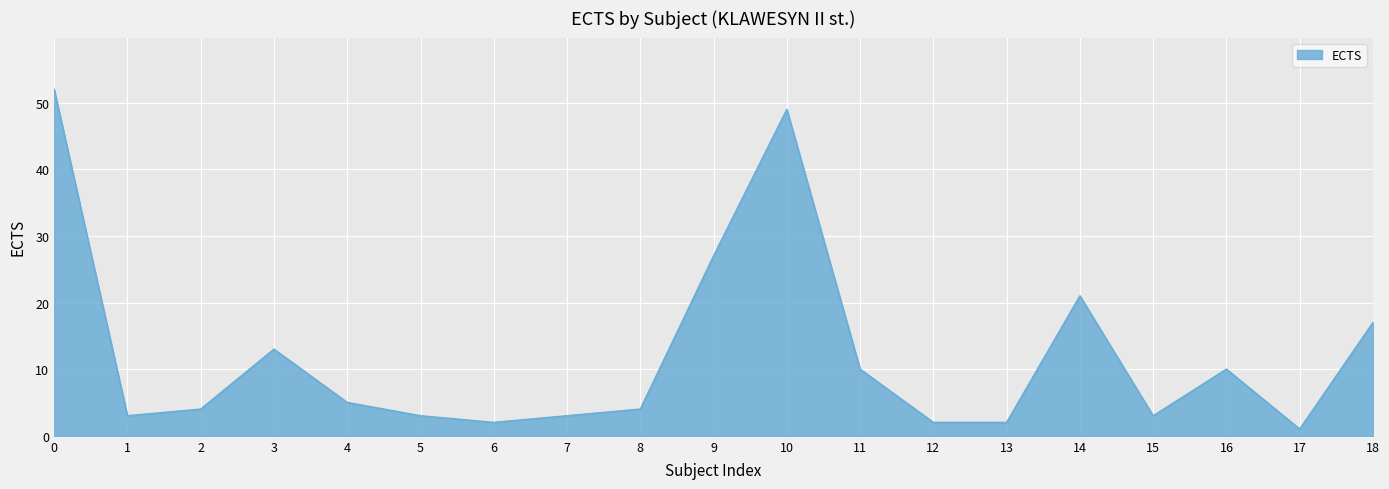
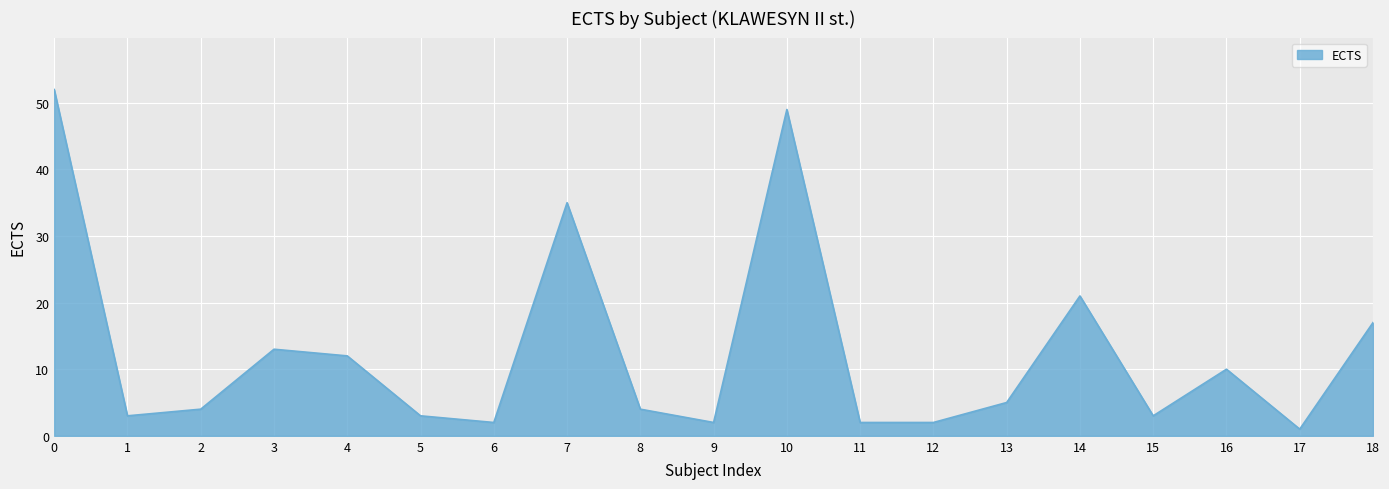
4: 5 -> 12
7: 3 -> 35
9: 27 -> 2
11: 10 -> 2
13: 2 -> 5
